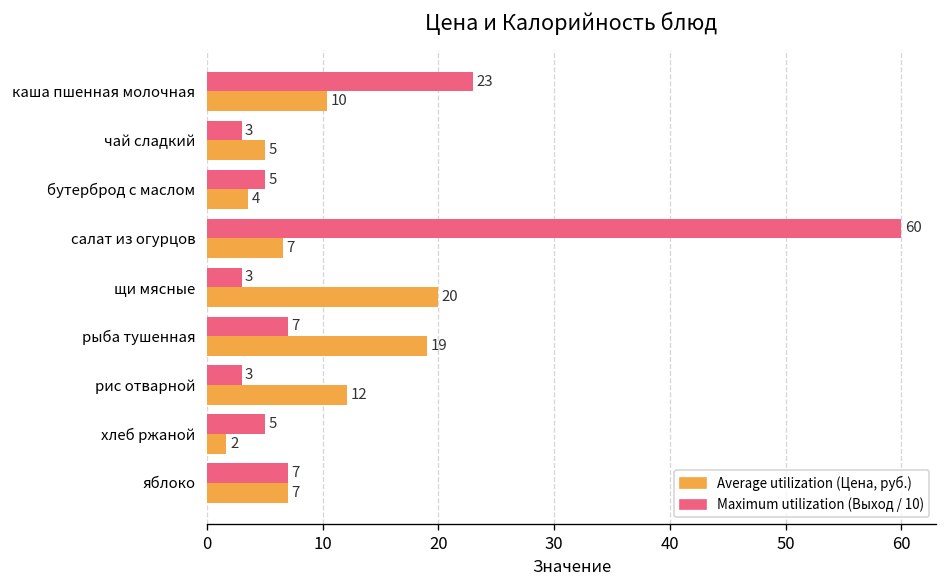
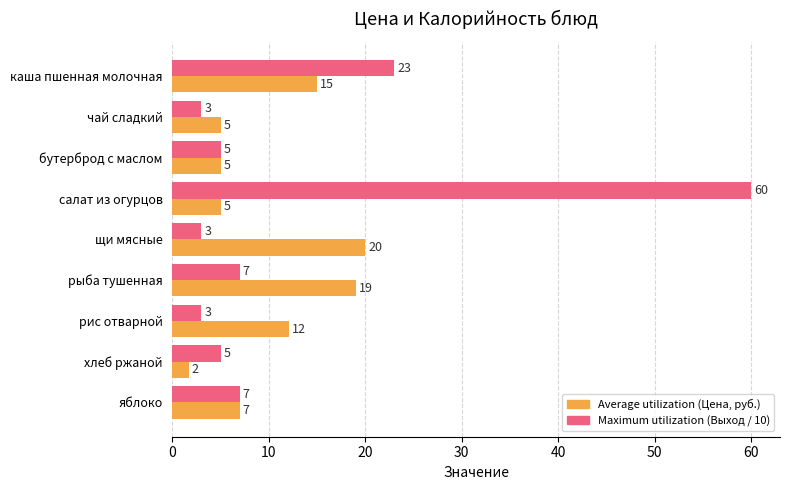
Average utilization (Цена, руб.), каша пшенная молочная: 10 -> 15
Average utilization (Цена, руб.), бутерброд с маслом: 4 -> 5
Average utilization (Цена, руб.), салат из огурцов: 7 -> 5
